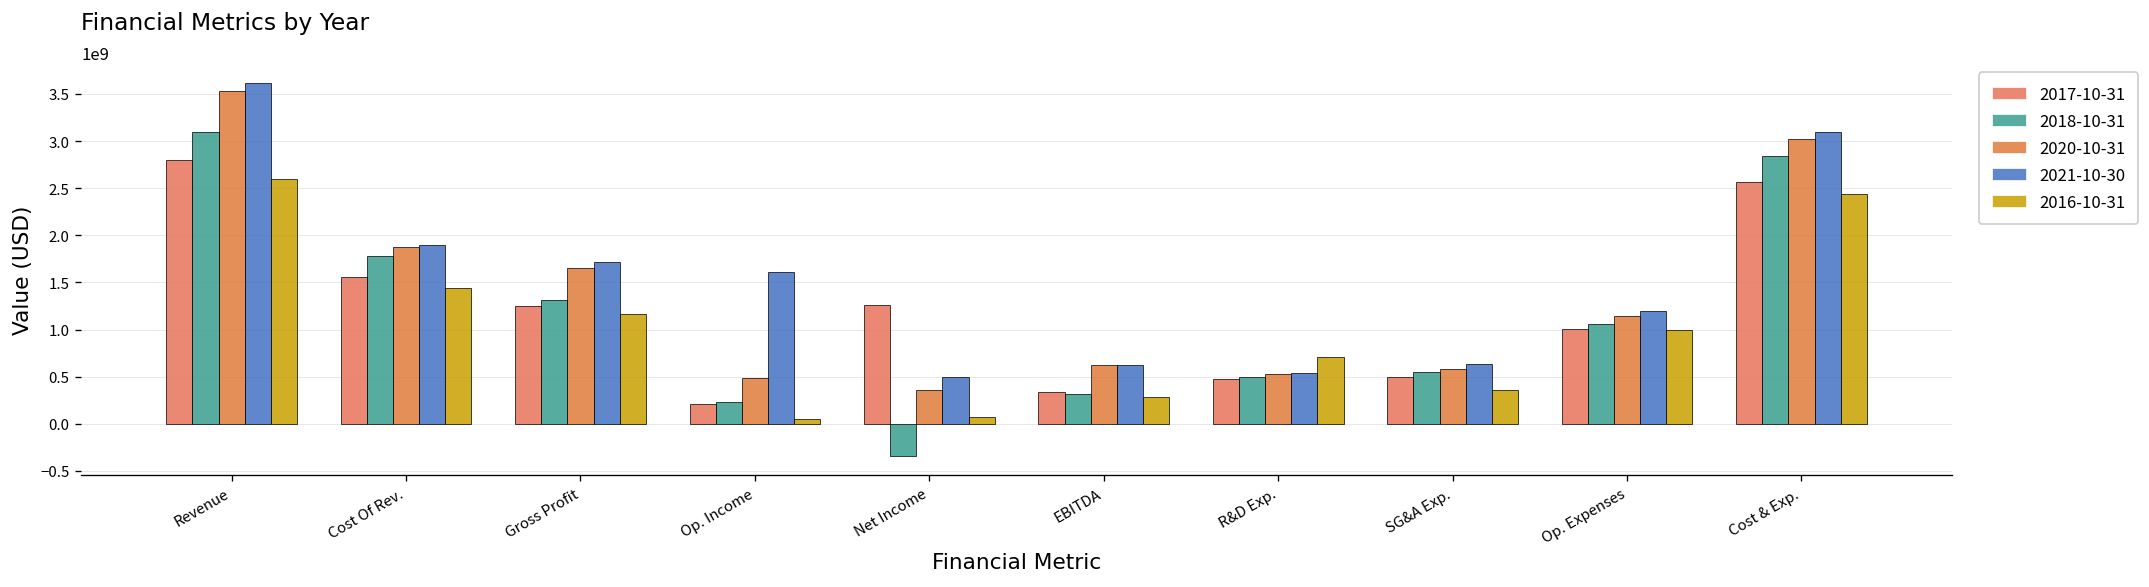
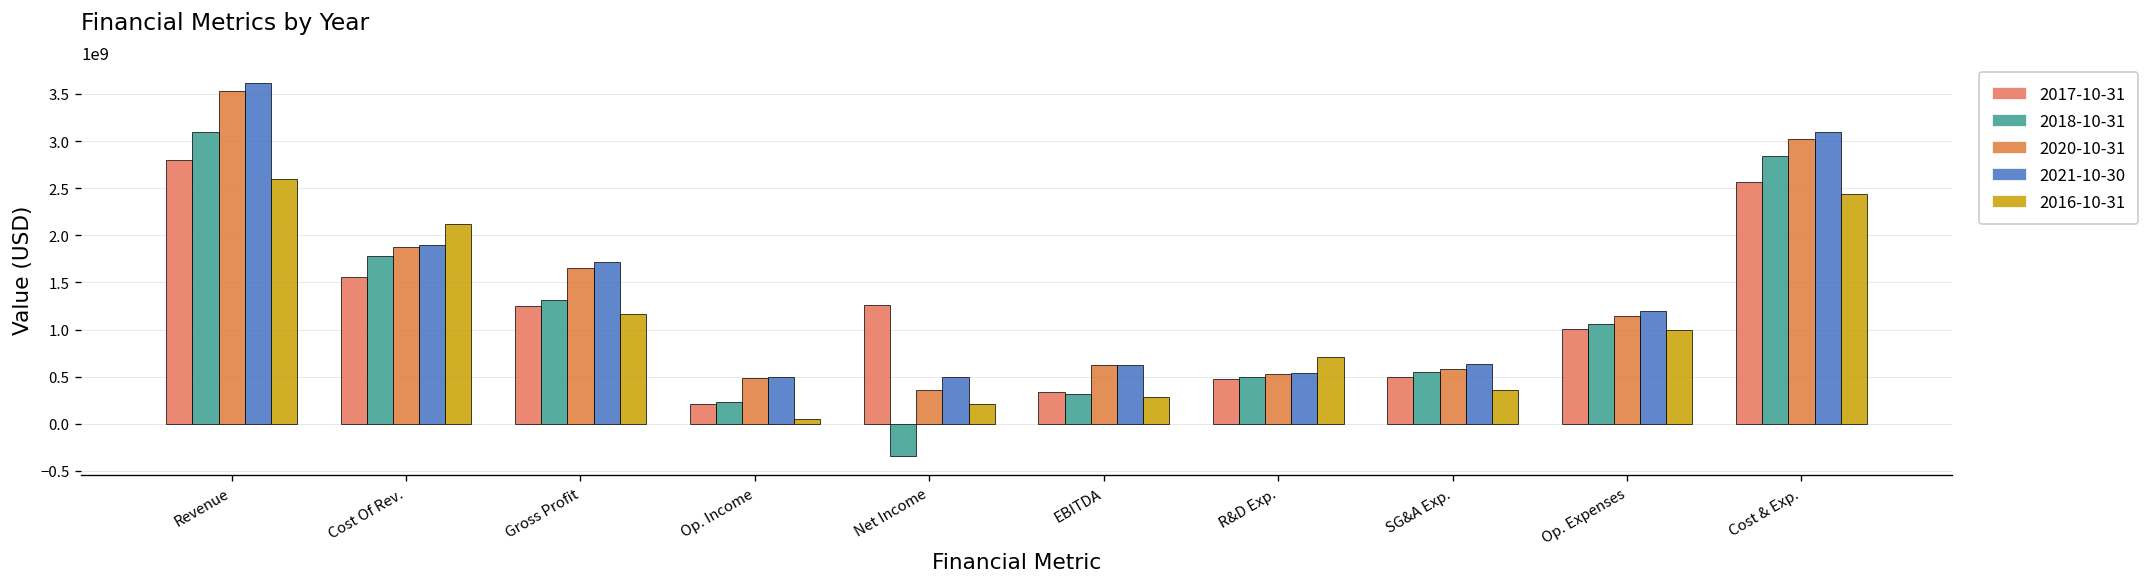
2016-10-31, Cost Of Rev.: 1400000000 -> 2100000000
2021-10-30, Op. Income: 1600000000 -> 500000000
2016-10-31, Net Income: 100000000 -> 200000000
